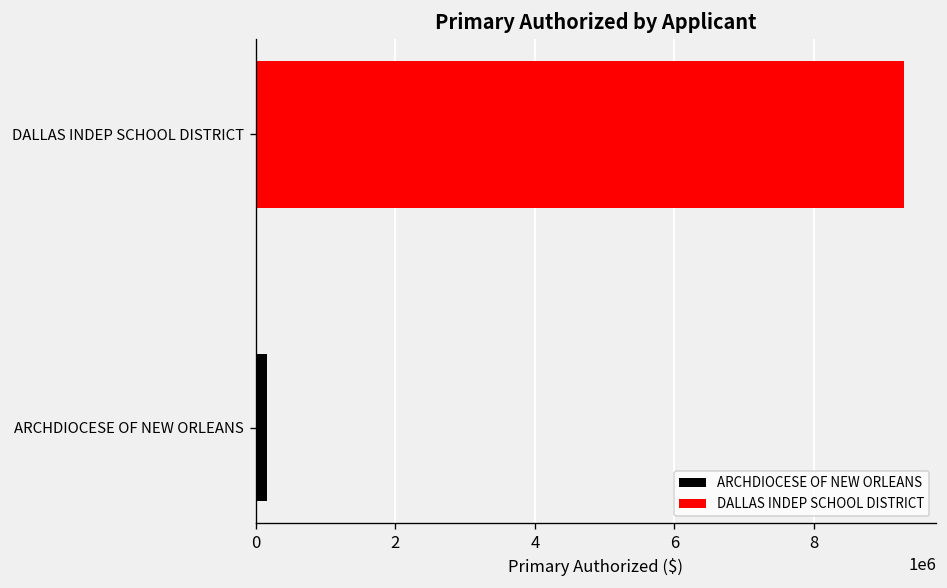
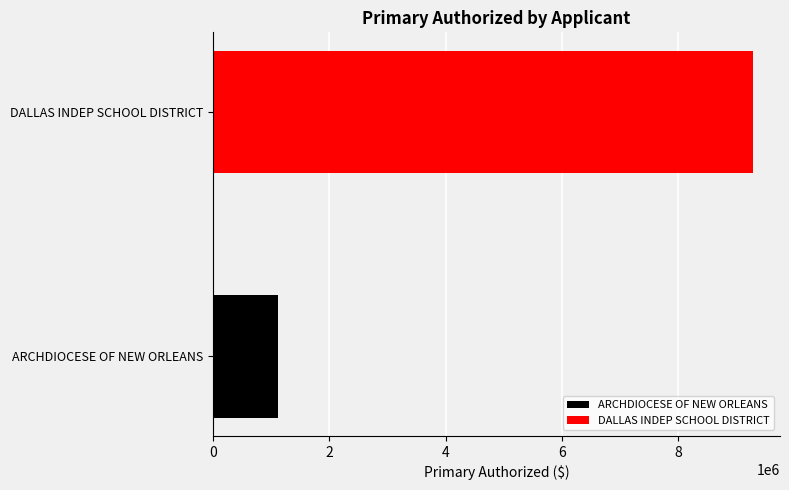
ARCHDIOCESE OF NEW ORLEANS: 200000 -> 1100000
